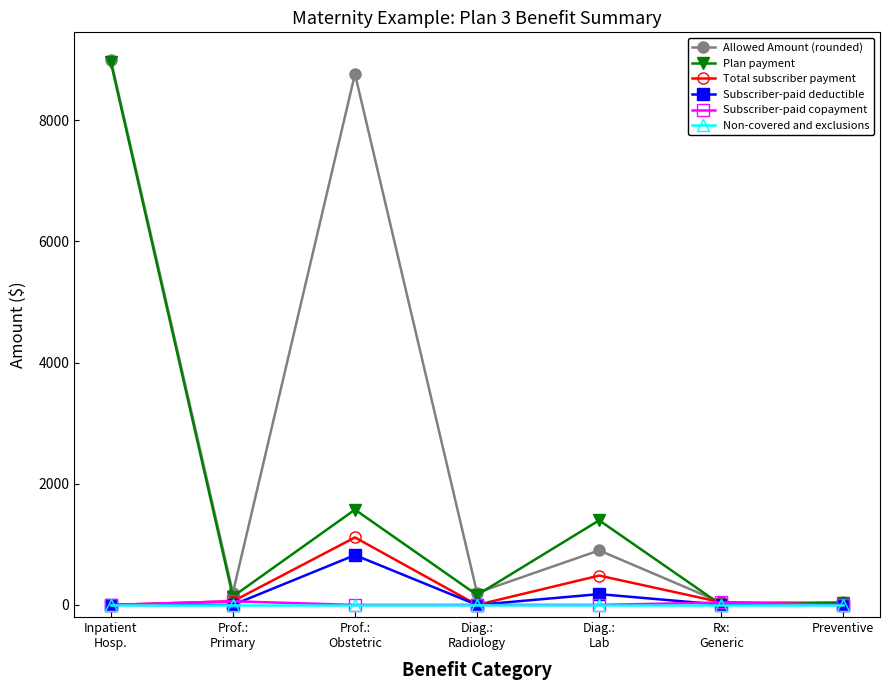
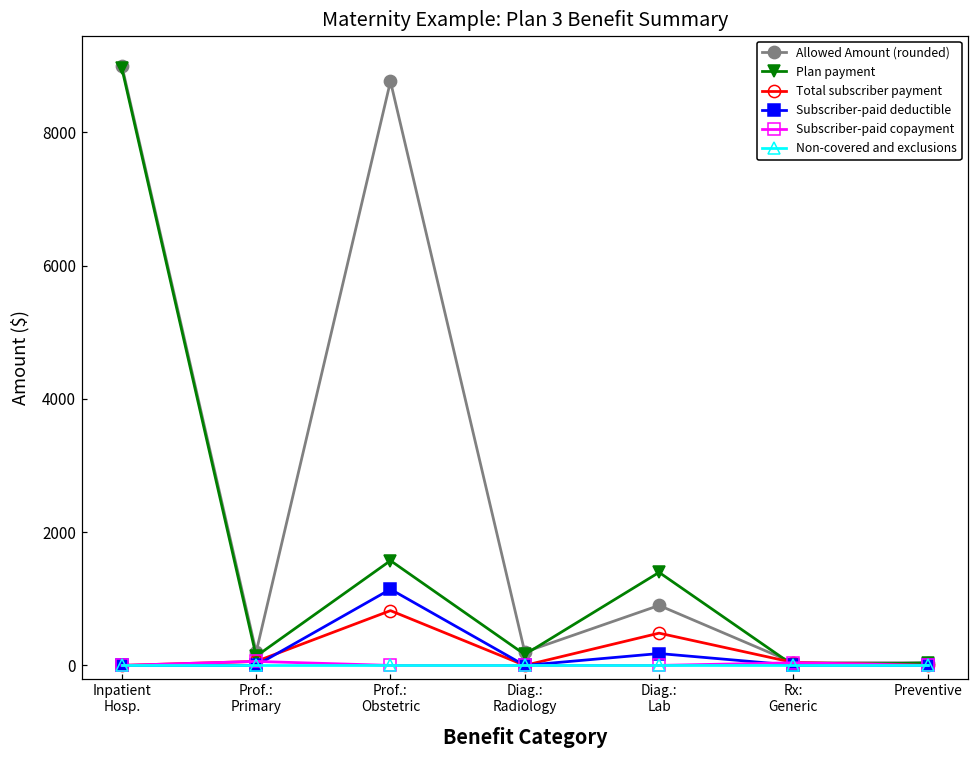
Total subscriber payment, Prof.: Obstetric: 1100 -> 800
Subscriber-paid deductible, Prof.: Obstetric: 800 -> 1100
